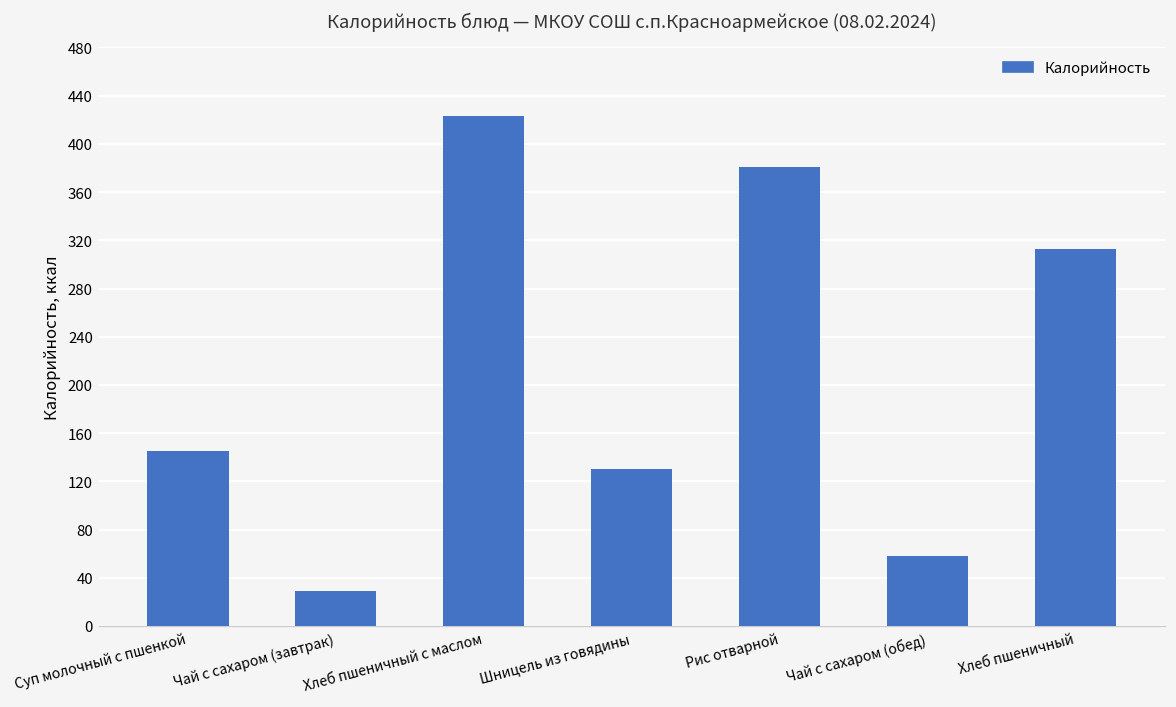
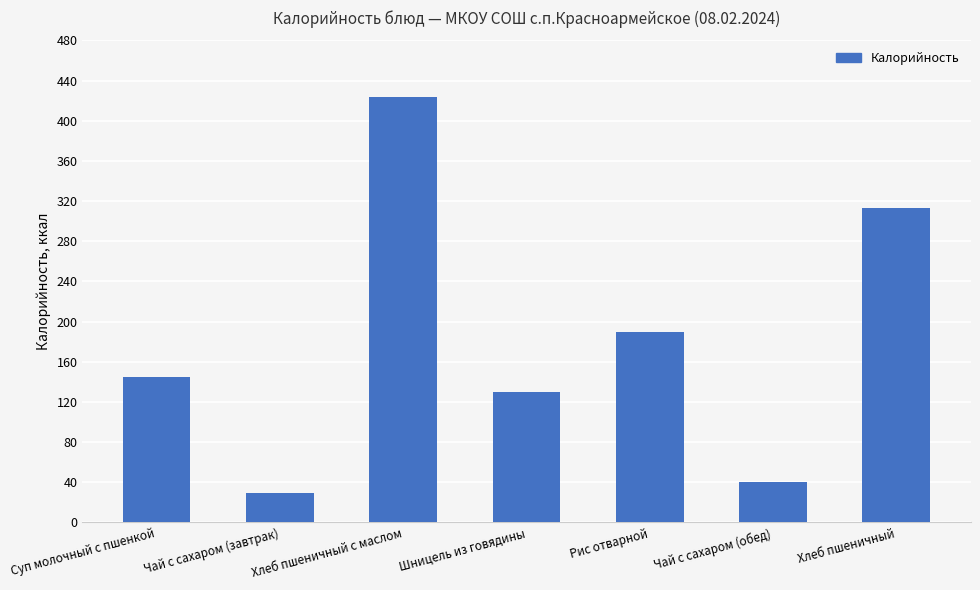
Рис отварной: 381 -> 189
Чай с сахаром (обед): 58 -> 40
